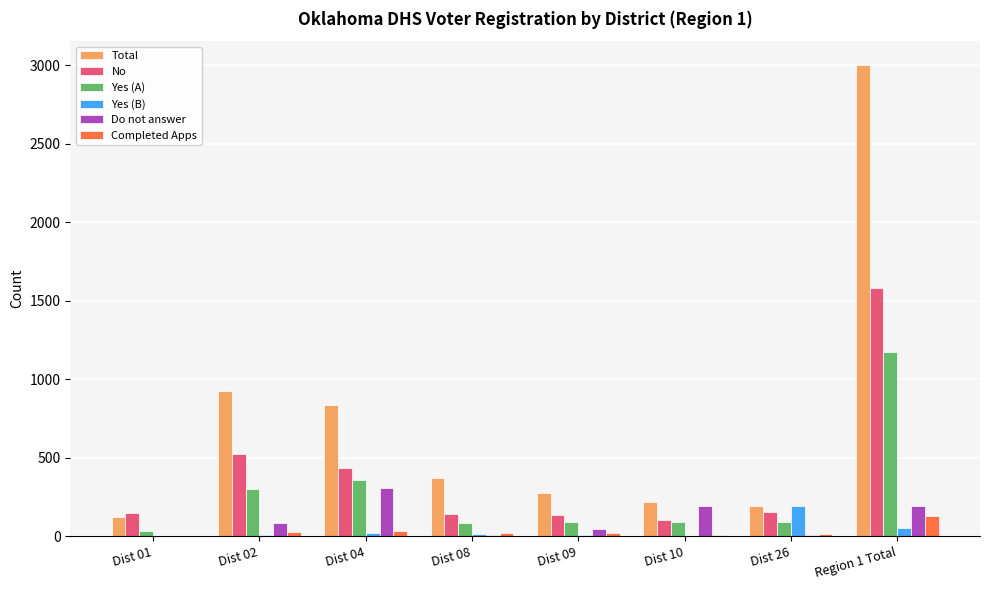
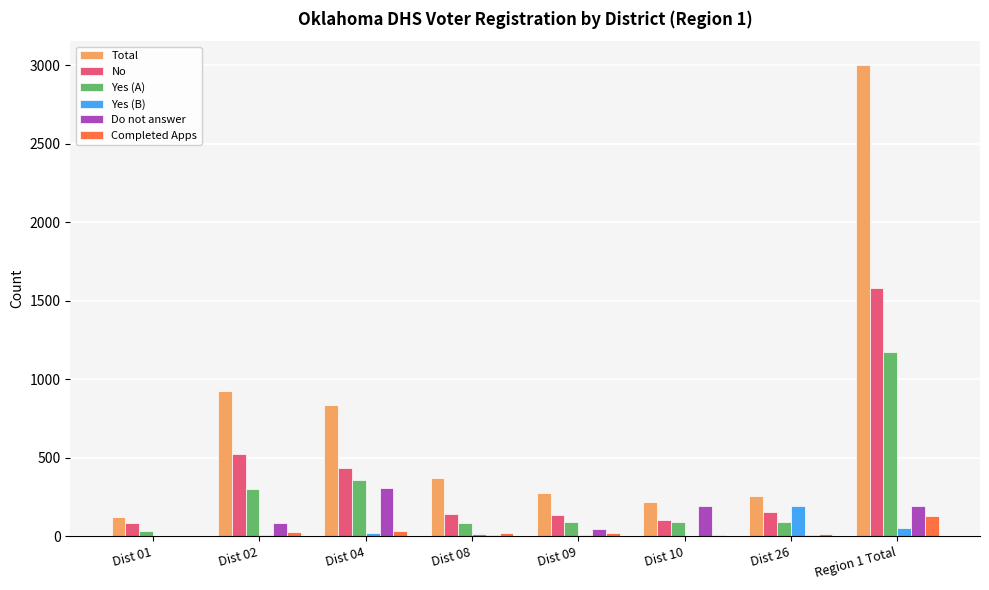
No, Dist 01: 150 -> 90
Total, Dist 26: 190 -> 260
